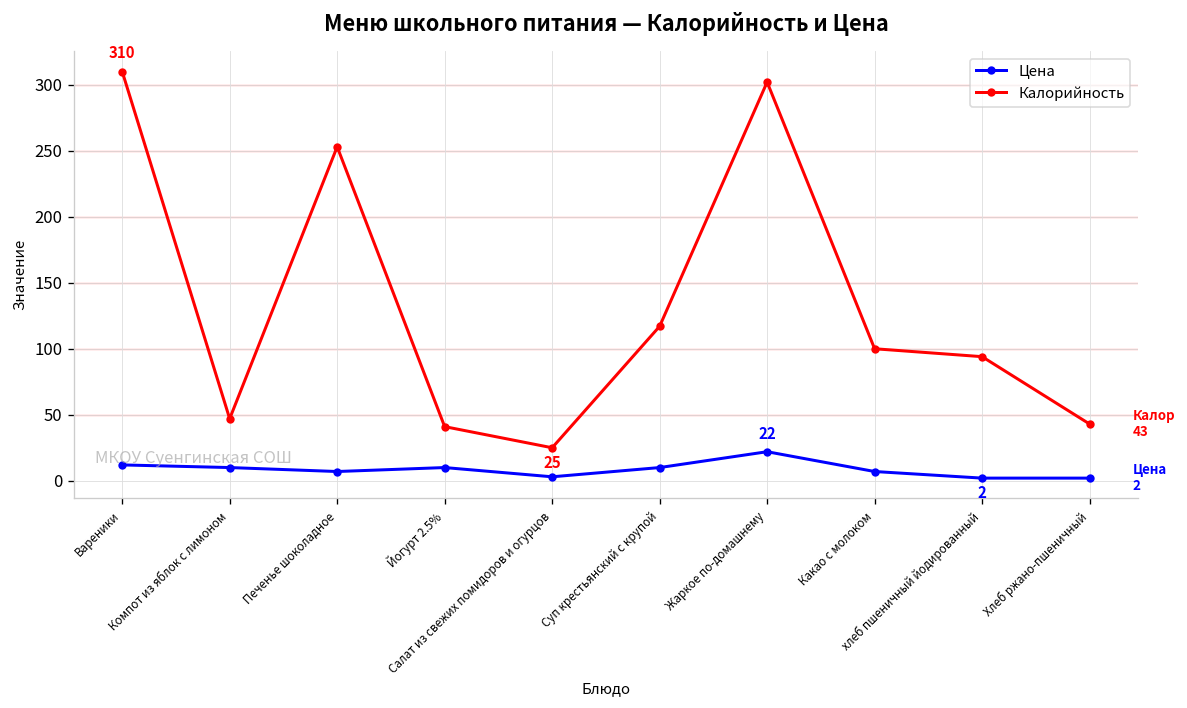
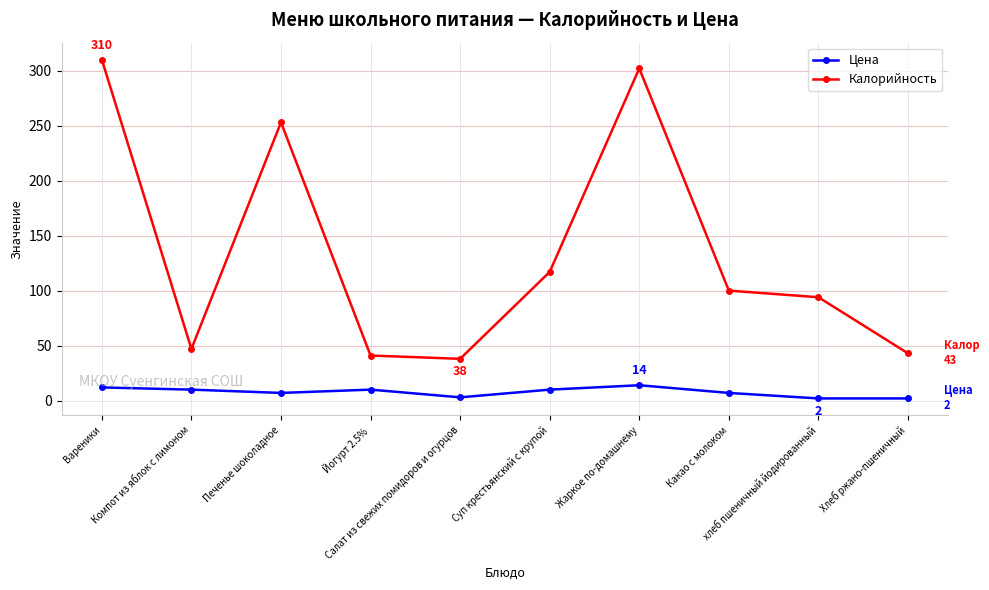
Калорийность, Салат из свежих помидоров и огурцов: 25 -> 38
Цена, Жаркое по-домашнему: 22 -> 14
